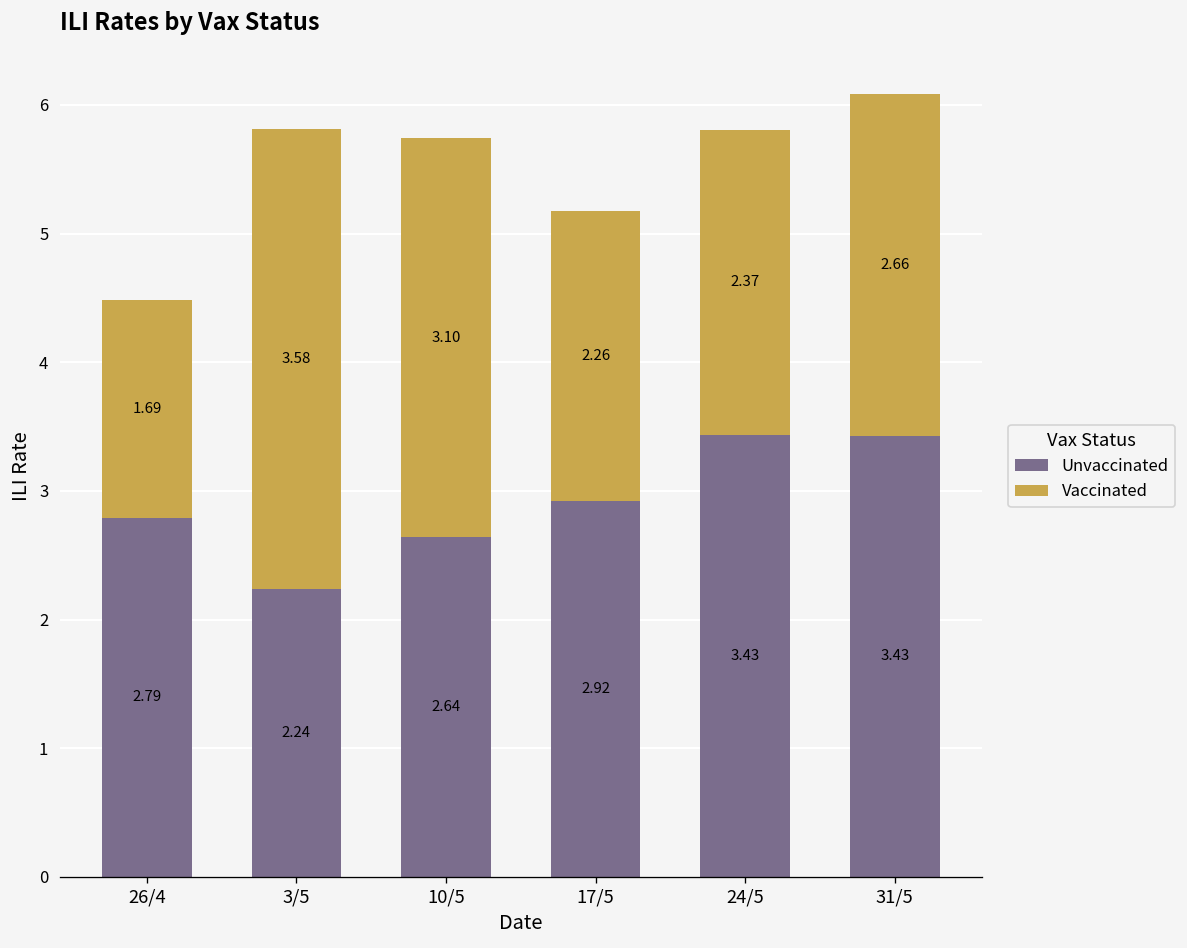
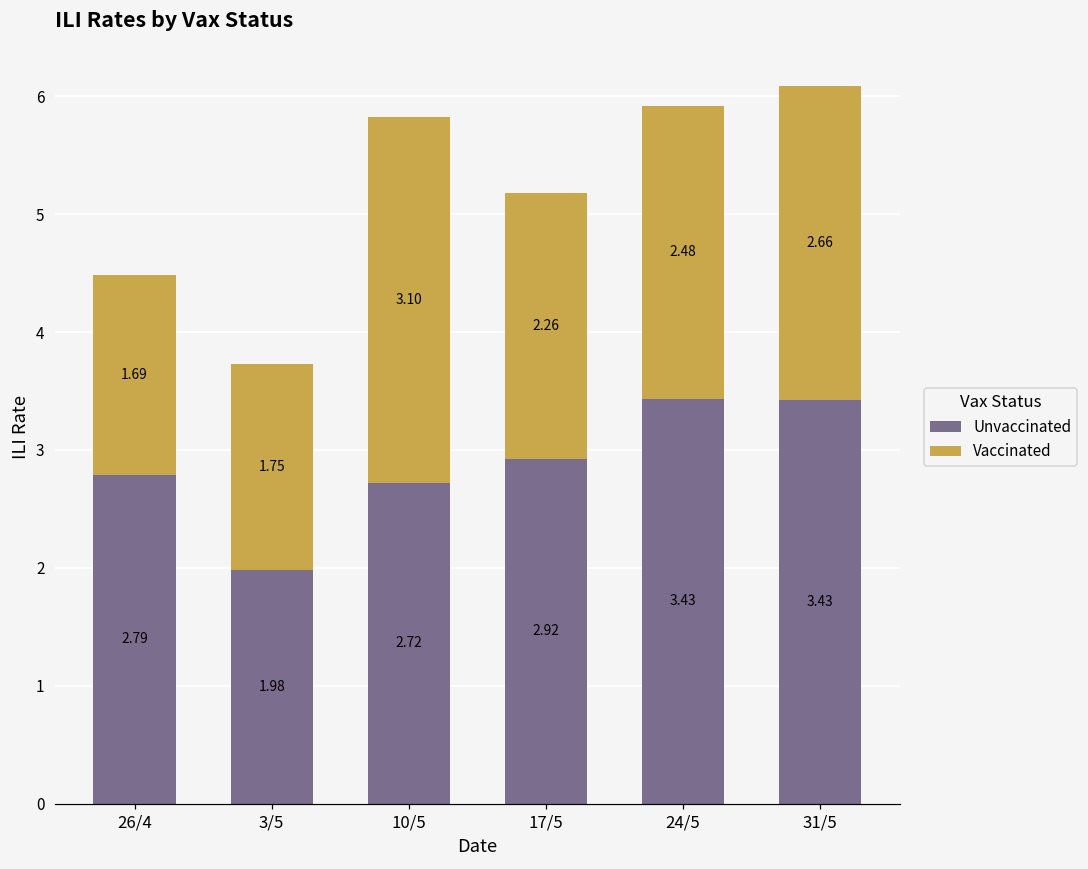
Unvaccinated, 3/5: 2.24 -> 1.98
Vaccinated, 3/5: 3.58 -> 1.75
Unvaccinated, 10/5: 2.64 -> 2.72
Vaccinated, 24/5: 2.37 -> 2.48
